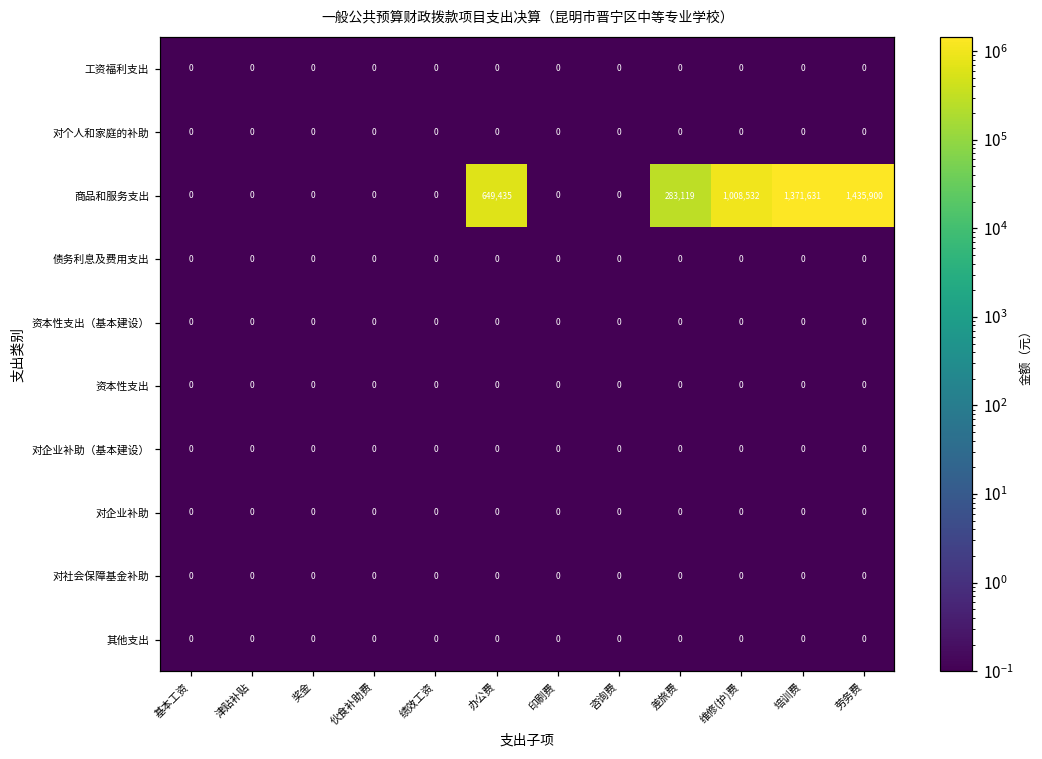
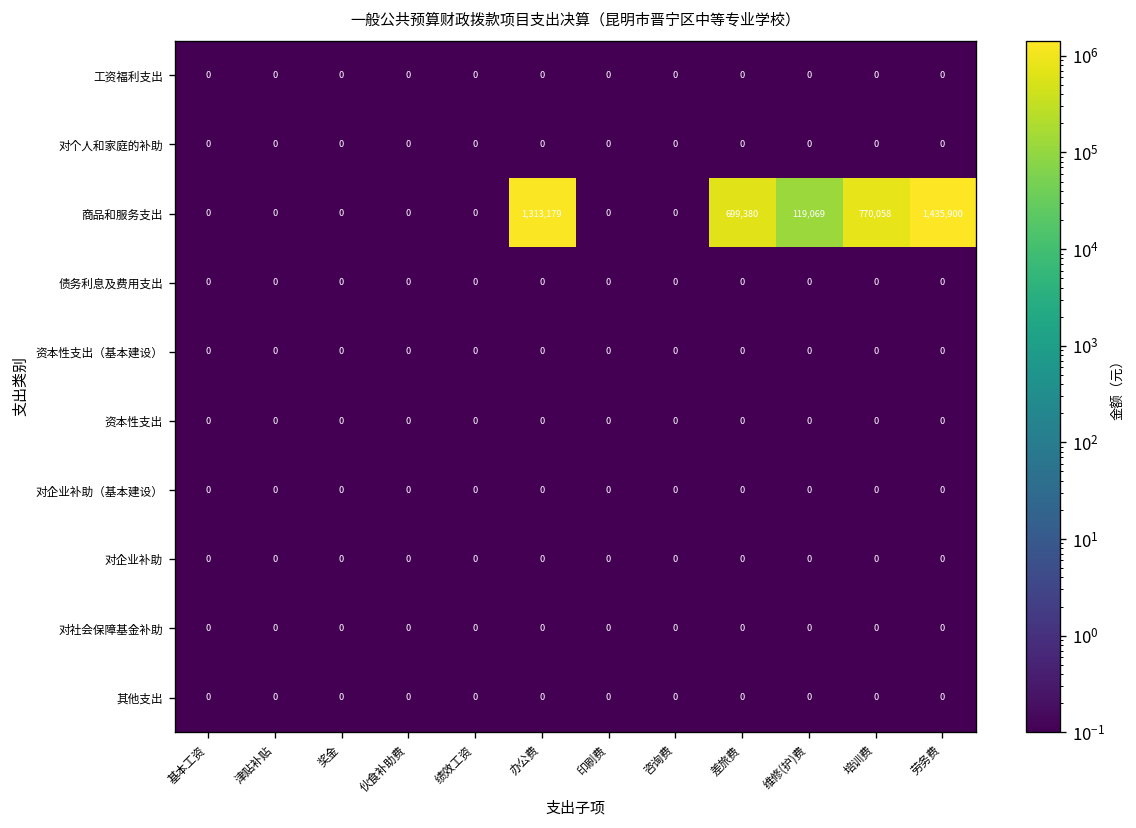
商品和服务支出, 办公费: 649,435 -> 1,313,179
商品和服务支出, 差旅费: 283,119 -> 699,380
商品和服务支出, 维修(护)费: 1,008,532 -> 119,069
商品和服务支出, 培训费: 1,371,631 -> 770,058
